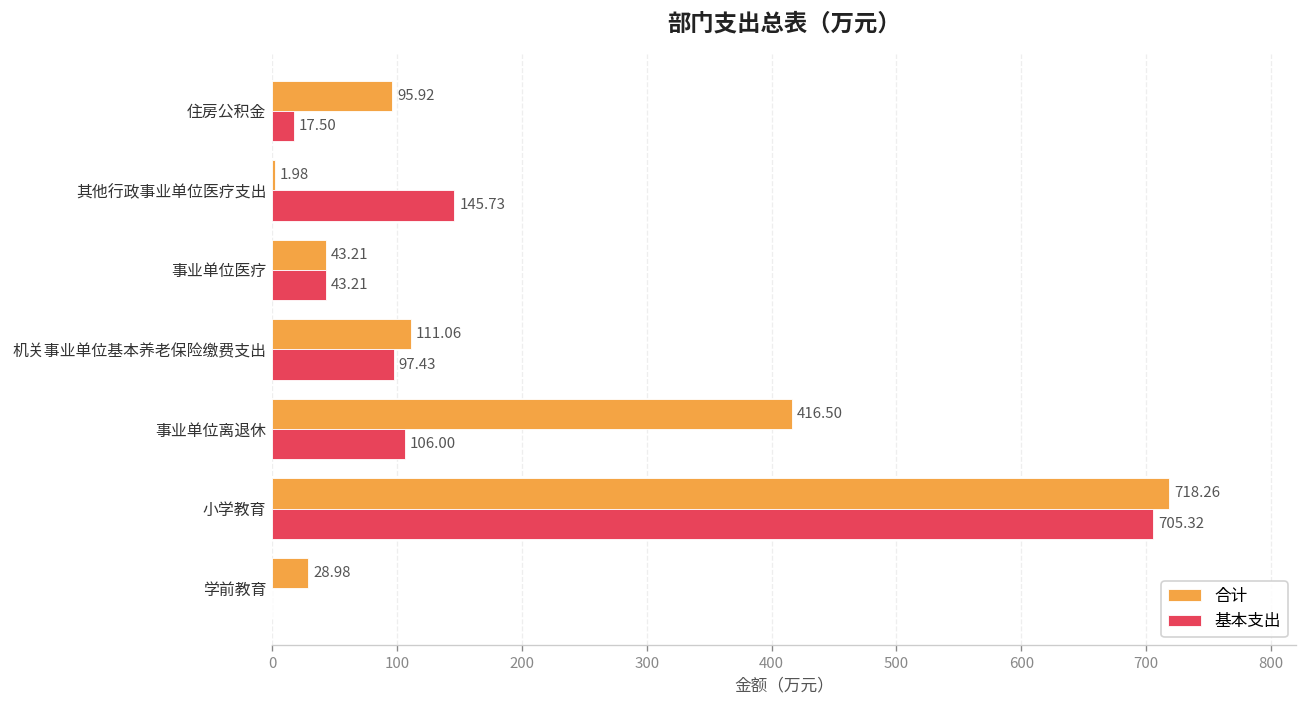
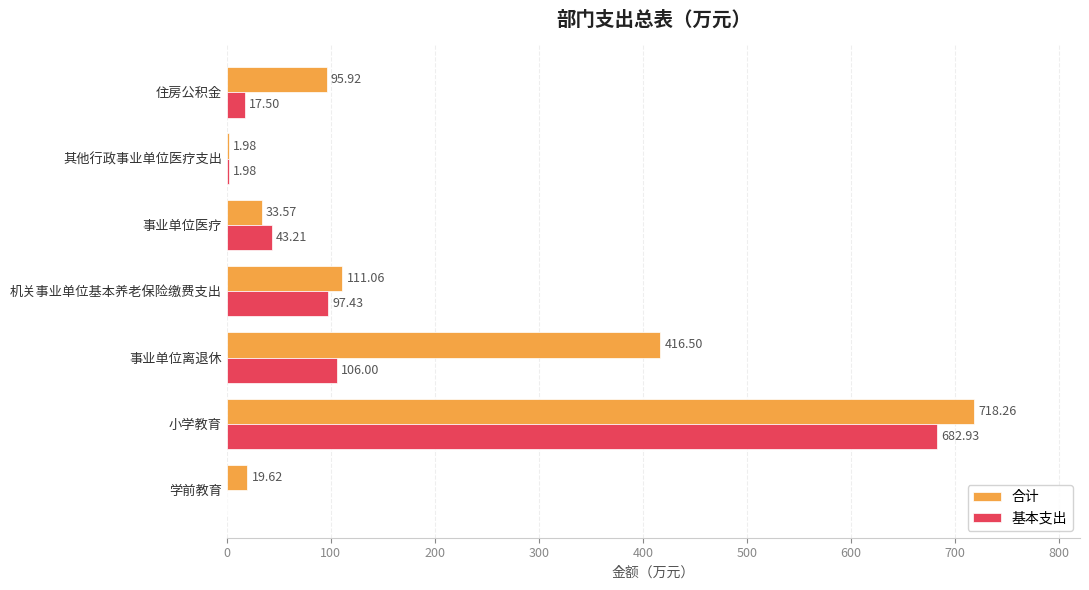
基本支出, 其他行政事业单位医疗支出: 145.73 -> 1.98
合计, 事业单位医疗: 43.21 -> 33.57
基本支出, 小学教育: 705.32 -> 682.93
合计, 学前教育: 28.98 -> 19.62
